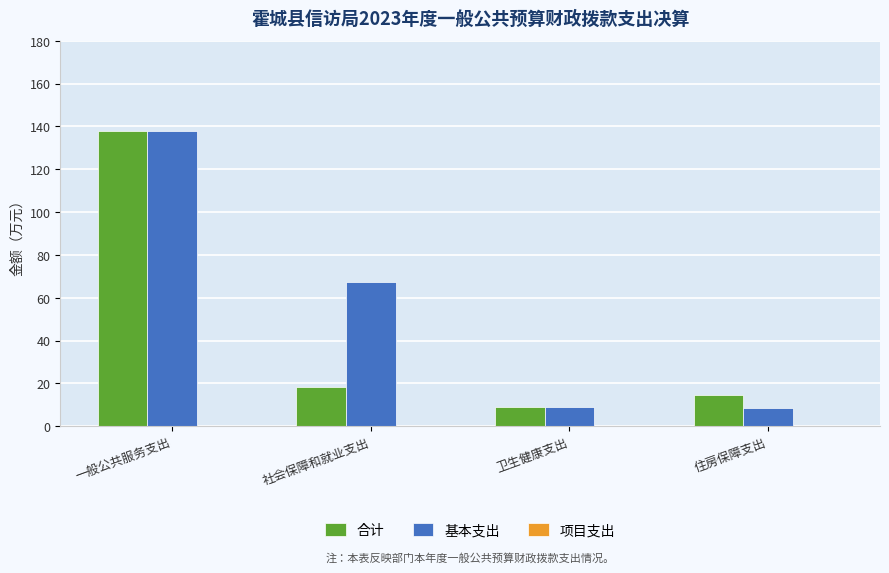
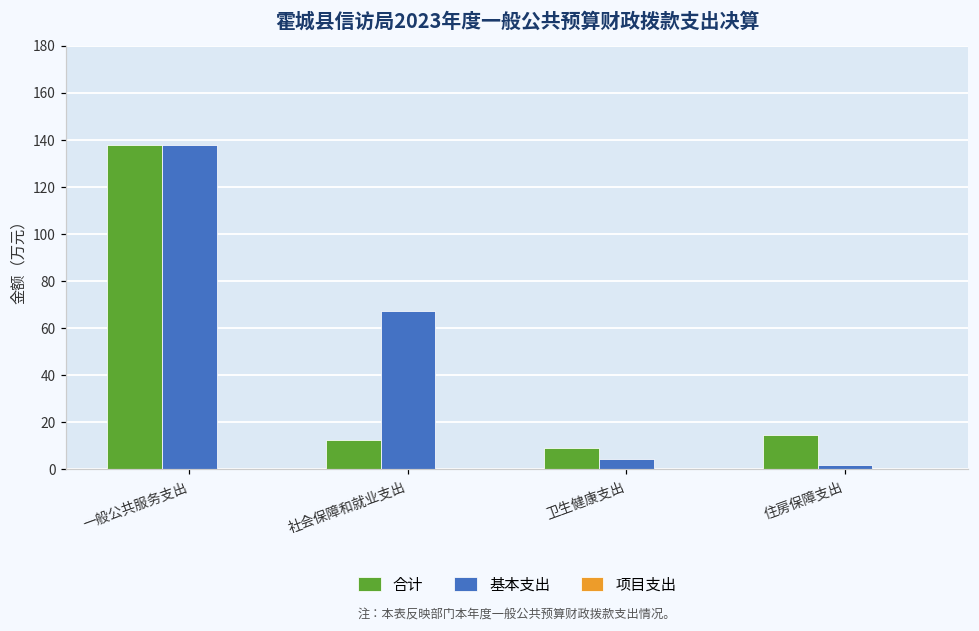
合计, 社会保障和就业支出: 19 -> 12
基本支出, 卫生健康支出: 9 -> 5
基本支出, 住房保障支出: 9 -> 2
